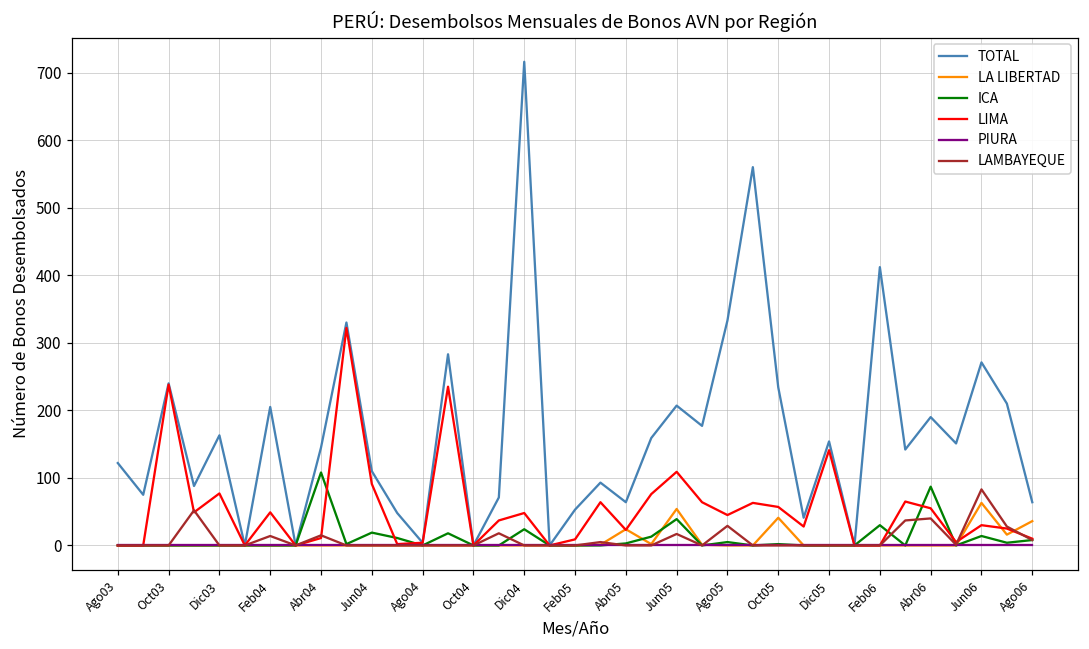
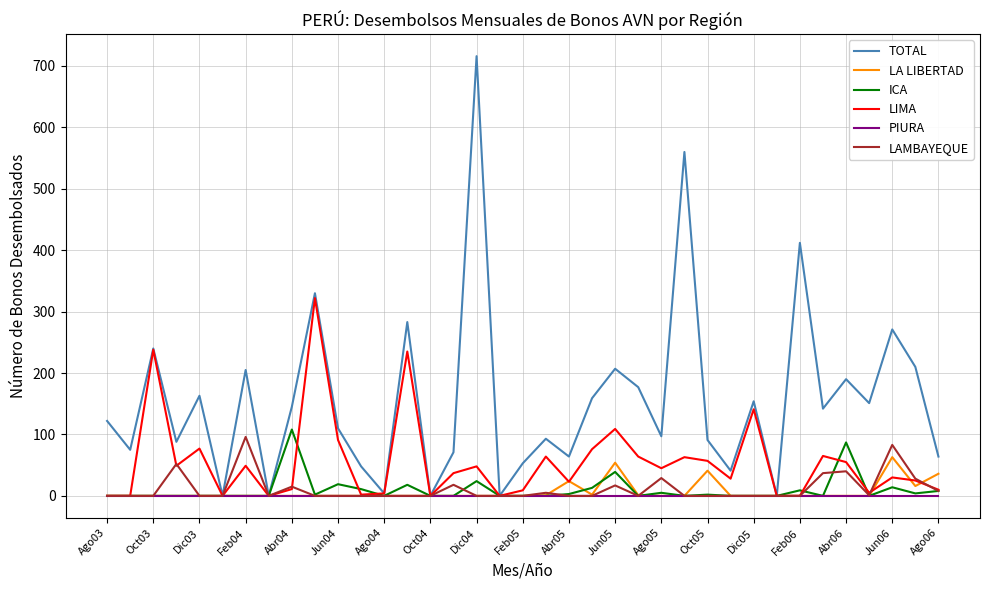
LAMBAYEQUE, Feb04: 10 -> 100
TOTAL, Ago05: 330 -> 100
TOTAL, Oct05: 230 -> 90
ICA, Feb06: 30 -> 10
